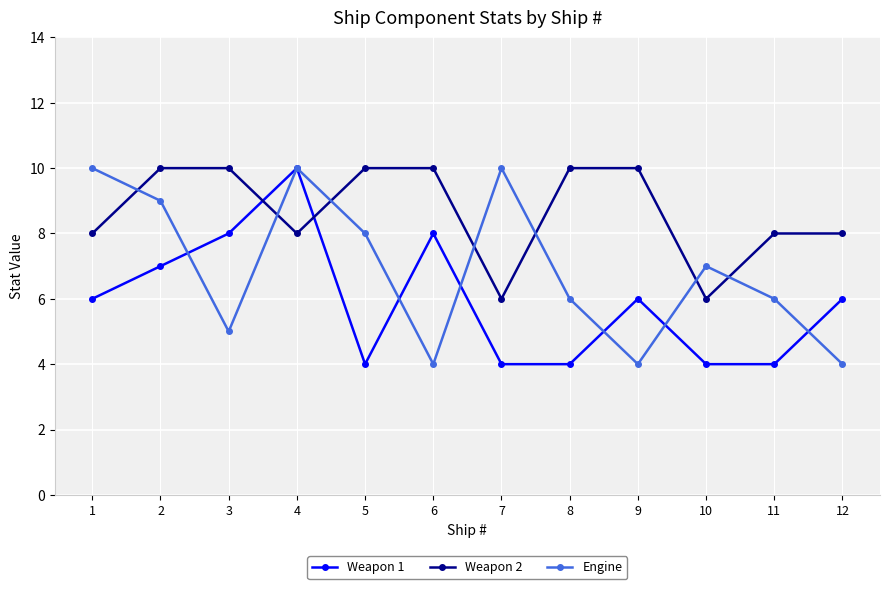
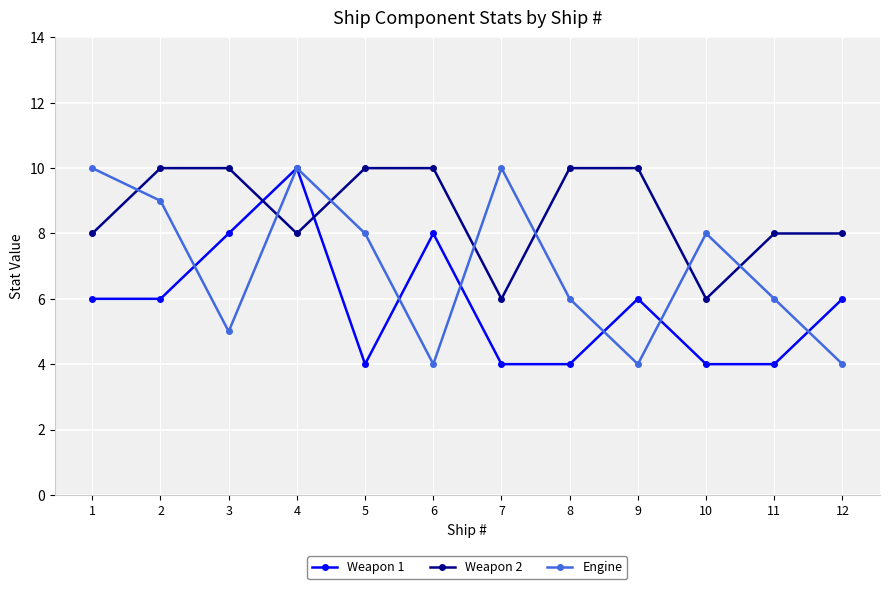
Weapon 1, 2: 7 -> 6
Engine, 10: 7 -> 8
